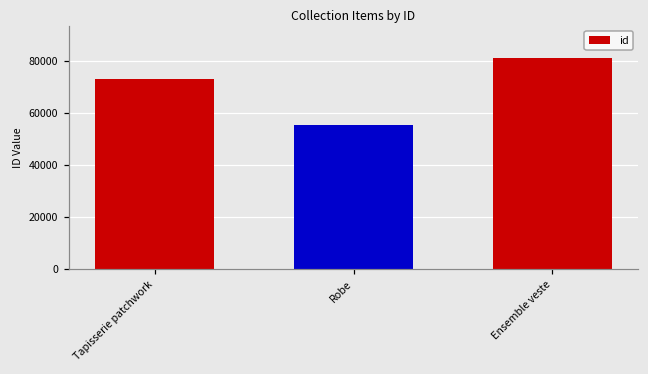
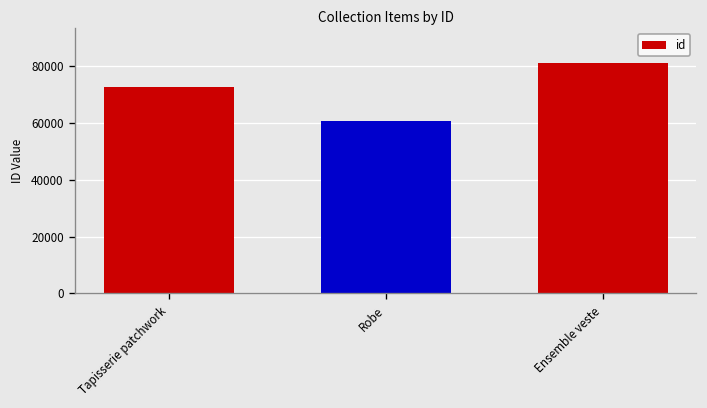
Robe: 55000 -> 61000
